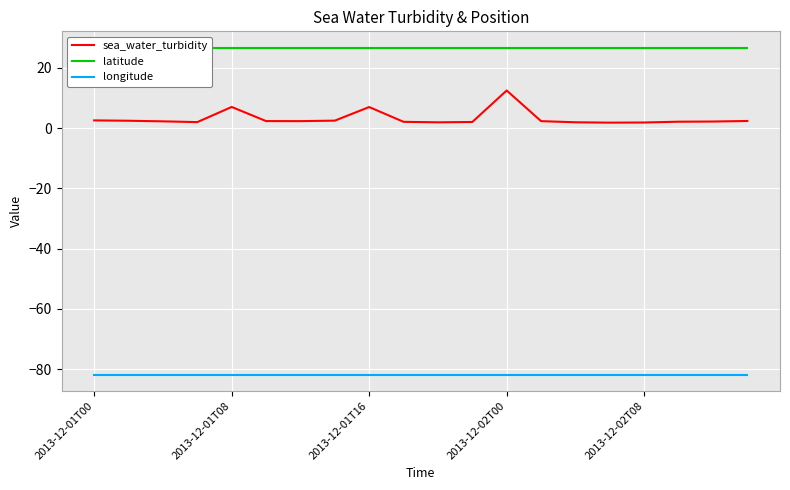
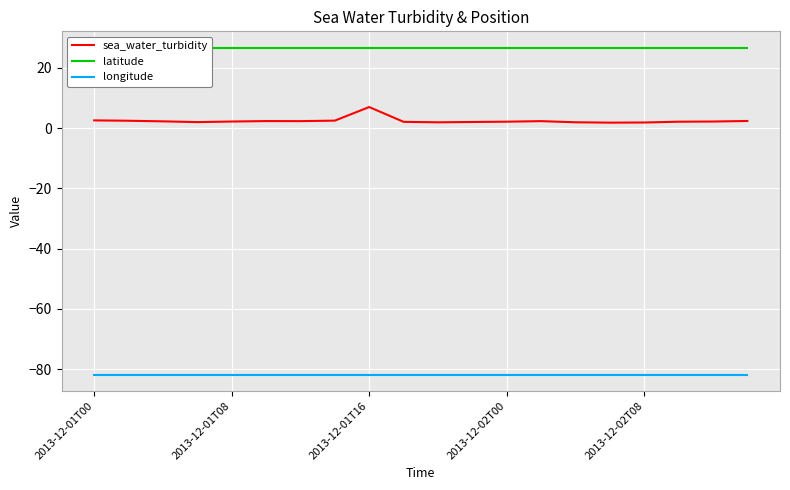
sea_water_turbidity, 2013-12-01T08: 7 -> 2
sea_water_turbidity, 2013-12-02T00: 12 -> 2
